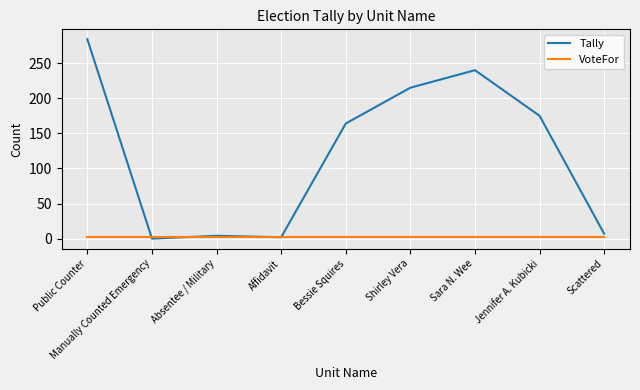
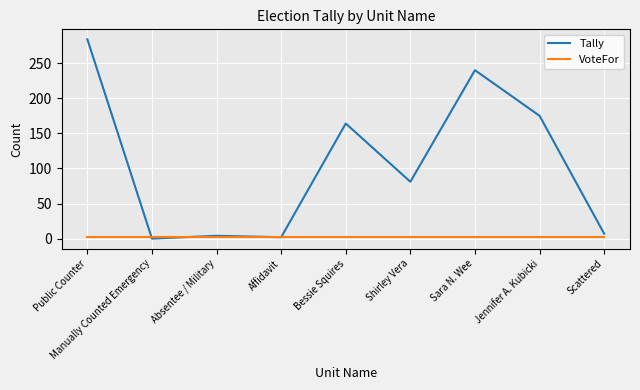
Tally, Shirley Vera: 220 -> 80
